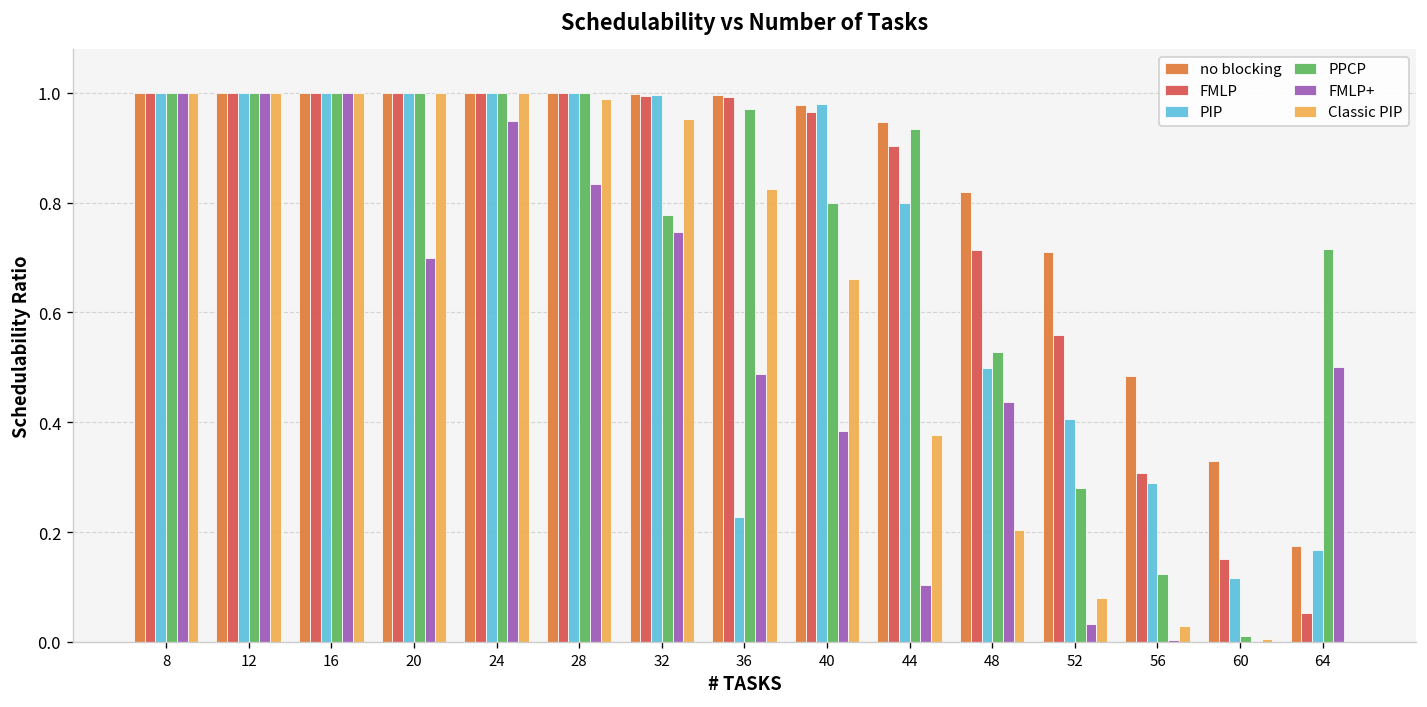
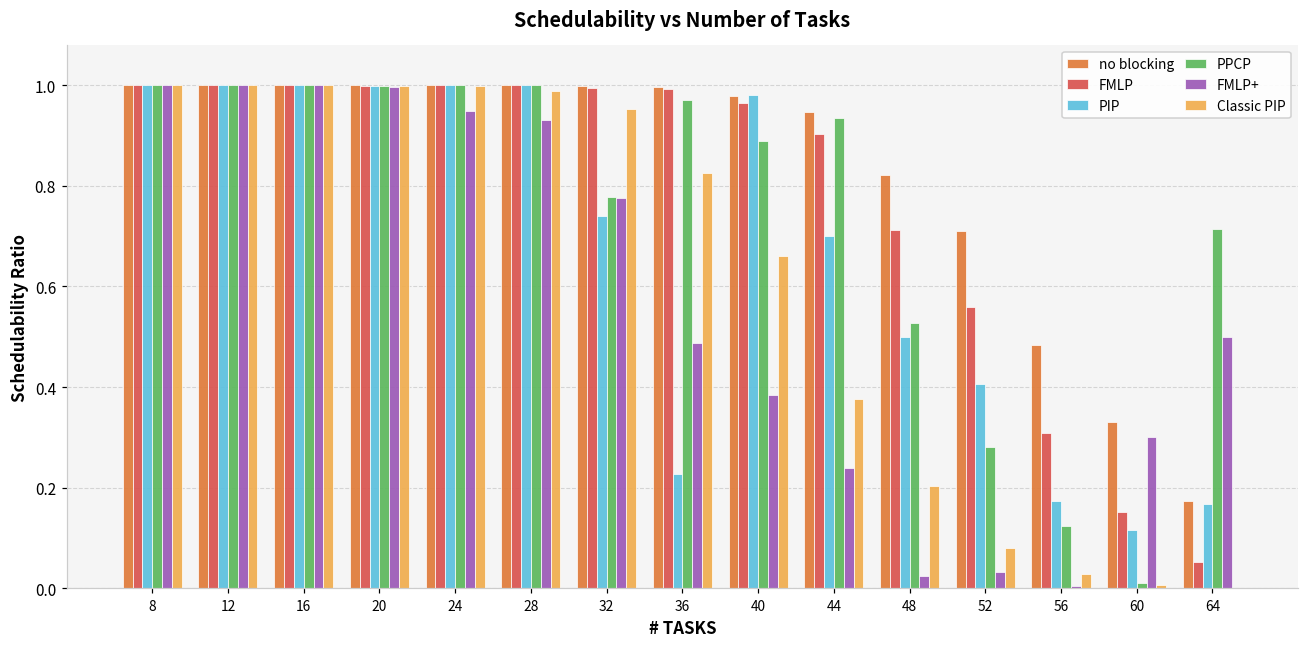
FMLP+, 20: 0.70 -> 1.00
FMLP+, 28: 0.83 -> 0.93
PIP, 32: 1.00 -> 0.74
FMLP+, 32: 0.75 -> 0.78
PPCP, 40: 0.80 -> 0.89
PIP, 44: 0.8 -> 0.7
FMLP+, 44: 0.10 -> 0.24
FMLP+, 48: 0.44 -> 0.02
PIP, 56: 0.29 -> 0.17
FMLP+, 60: 0.0 -> 0.3
